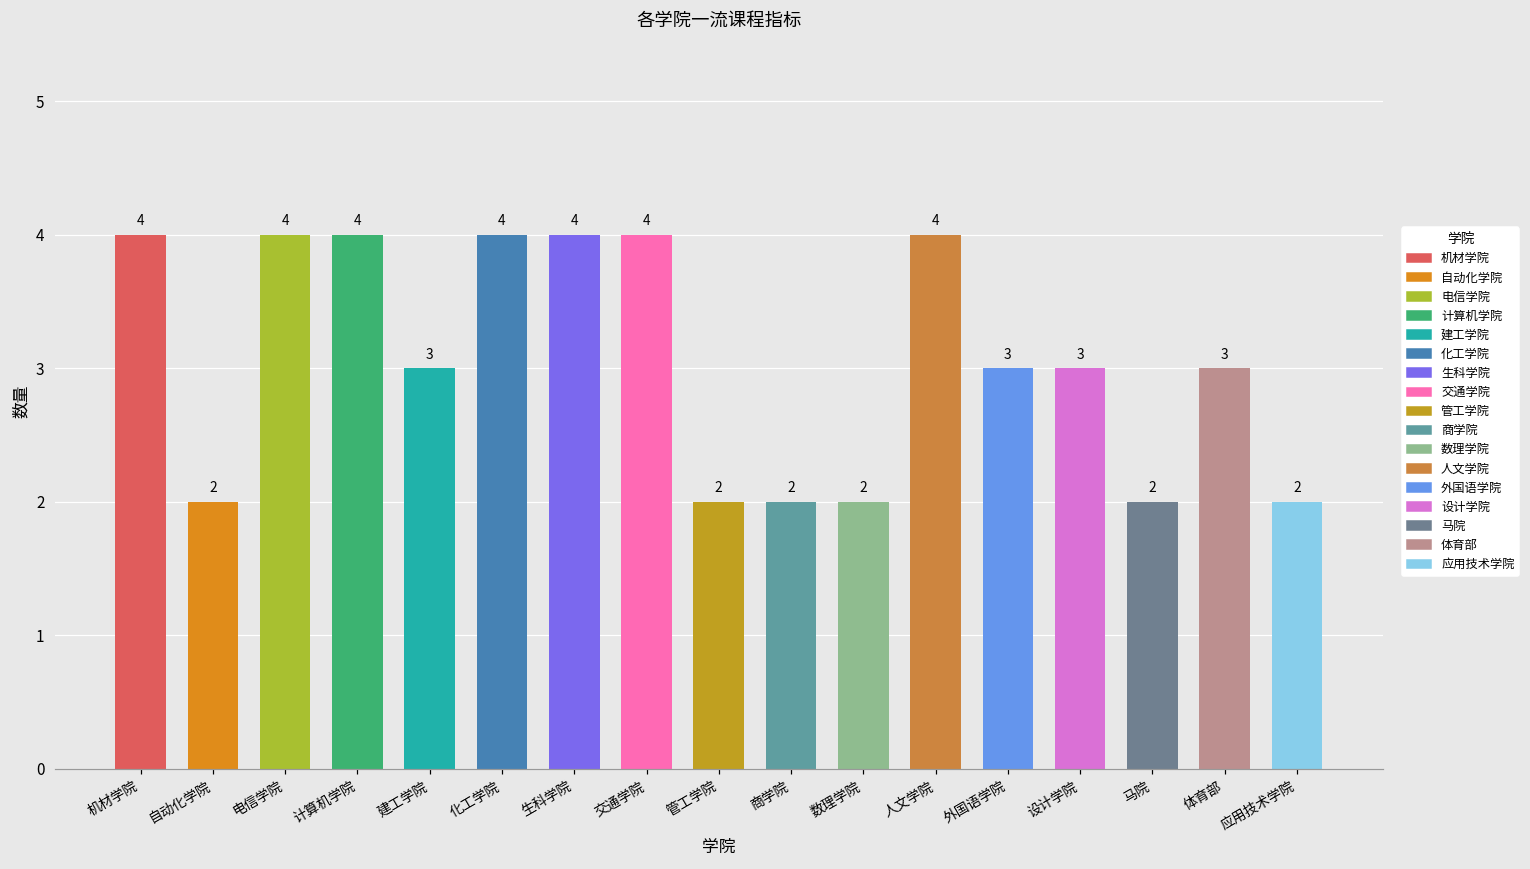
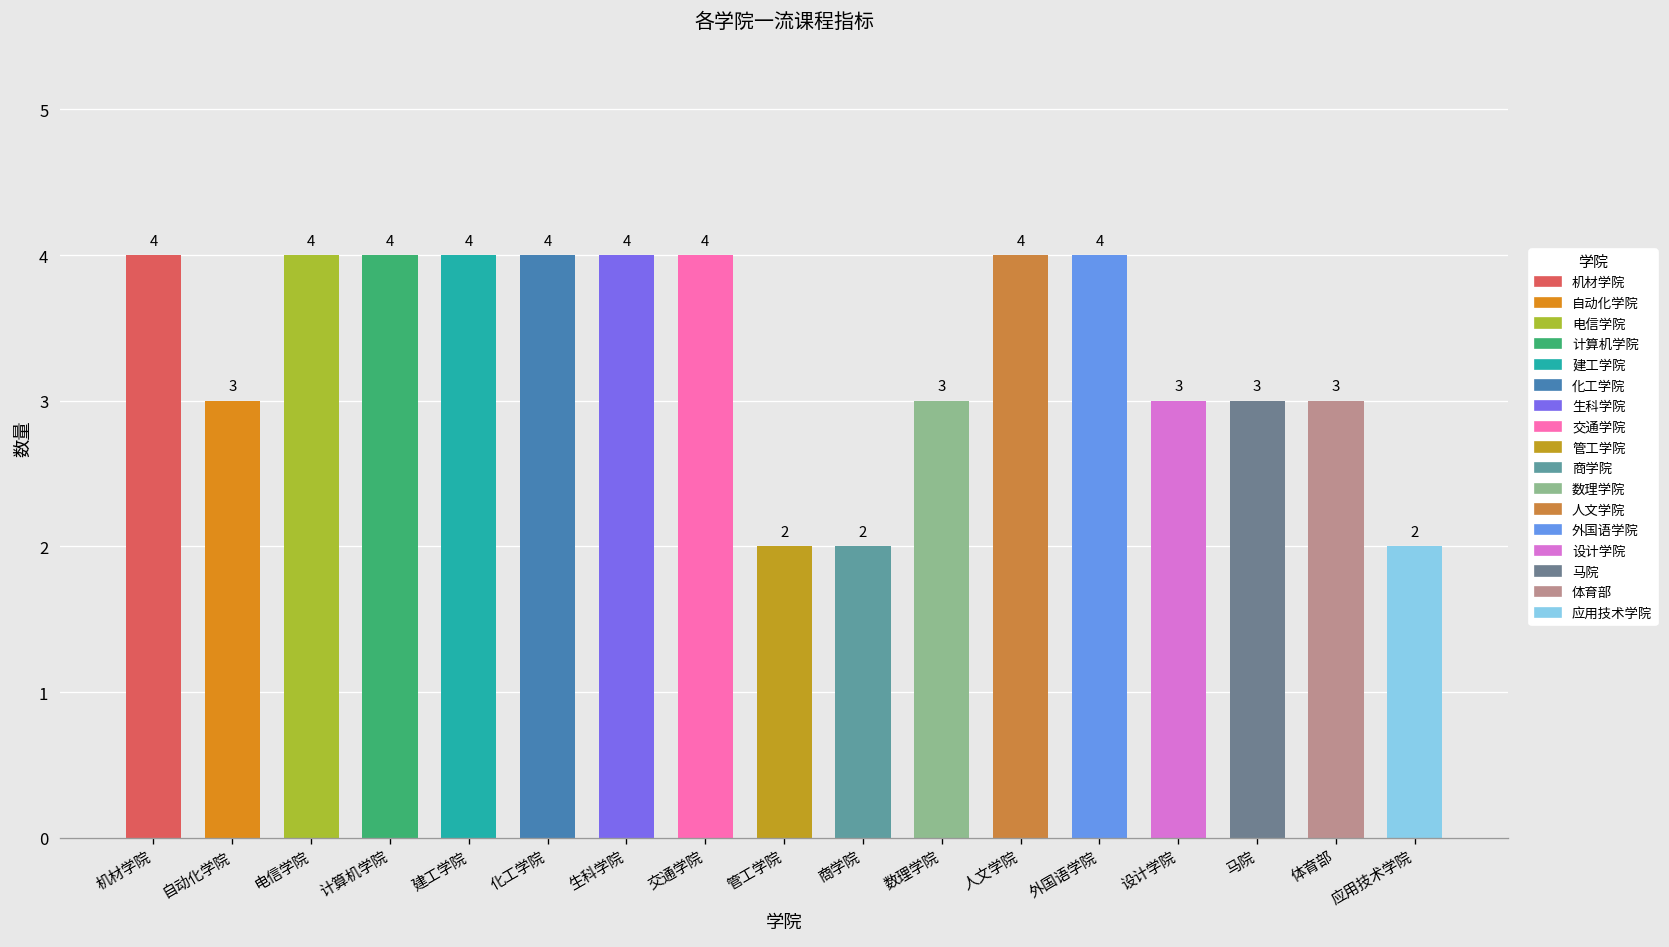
自动化学院: 2 -> 3
建工学院: 3 -> 4
数理学院: 2 -> 3
外国语学院: 3 -> 4
马院: 2 -> 3
